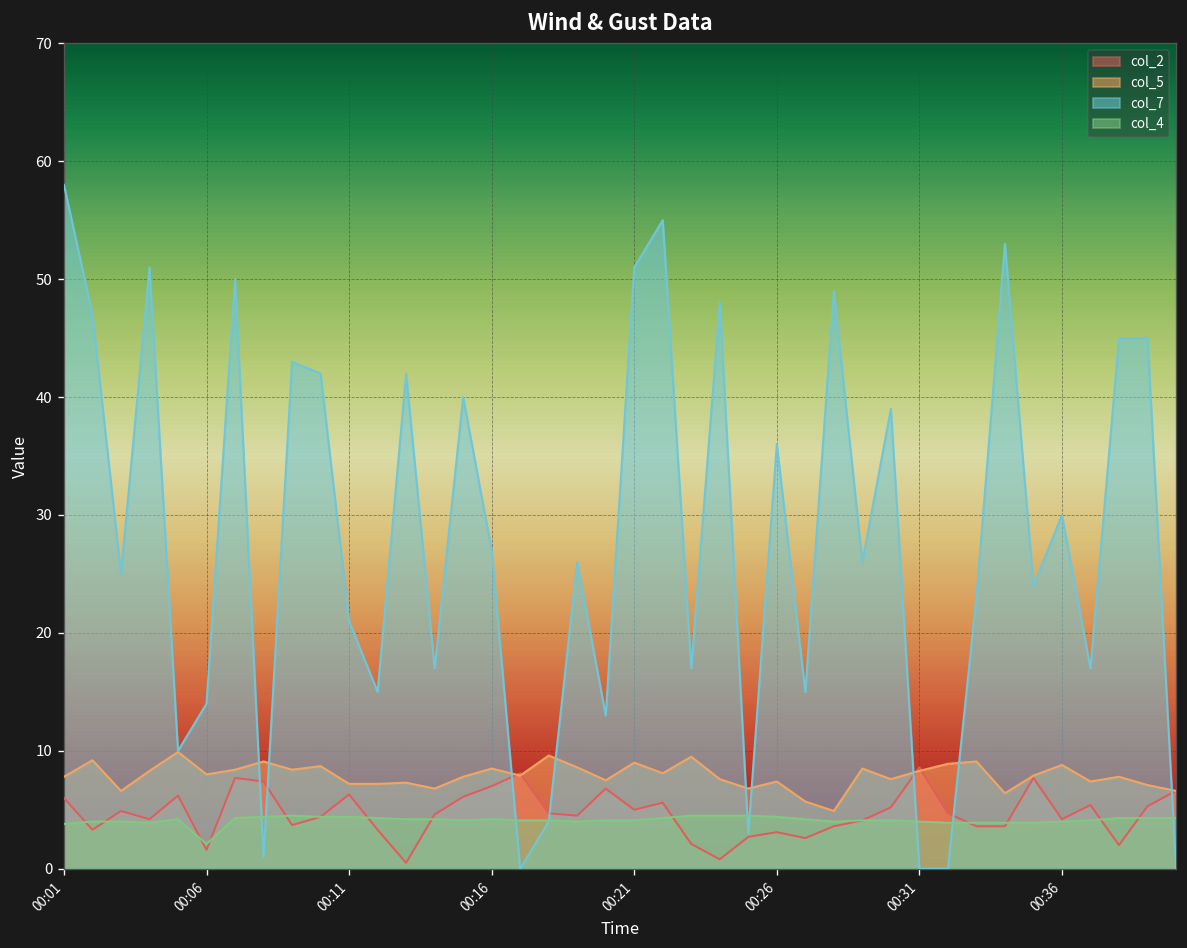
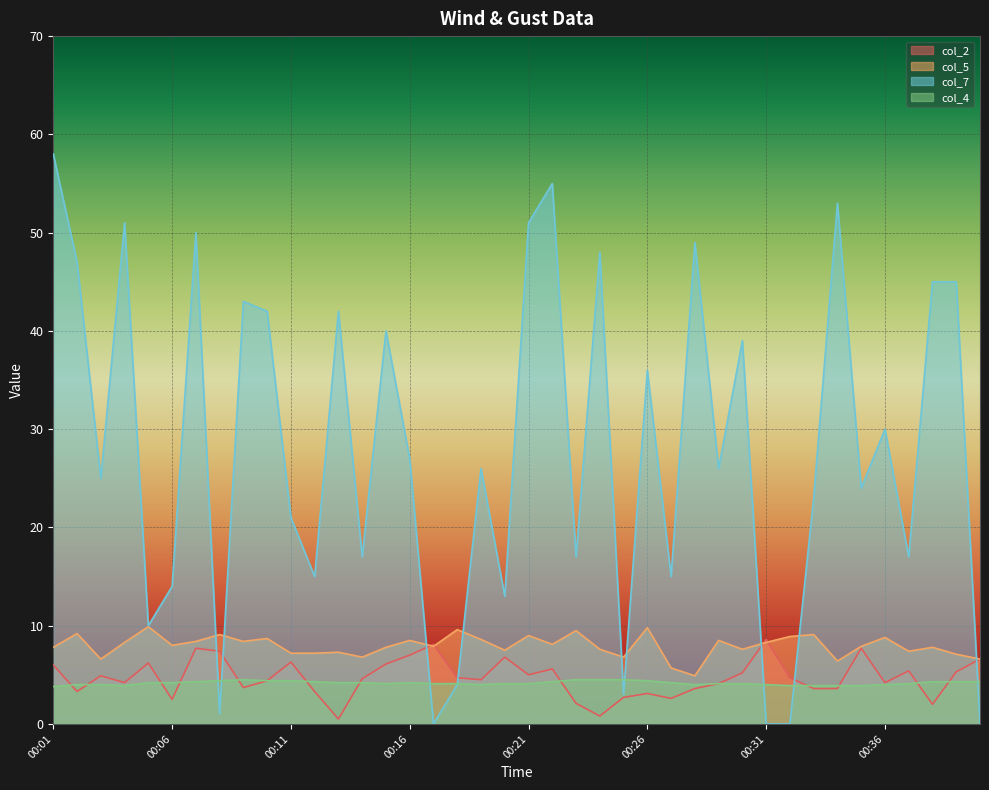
col_2, 00:06: 2 -> 3
col_4, 00:06: 2 -> 4
col_5, 00:26: 7 -> 10
